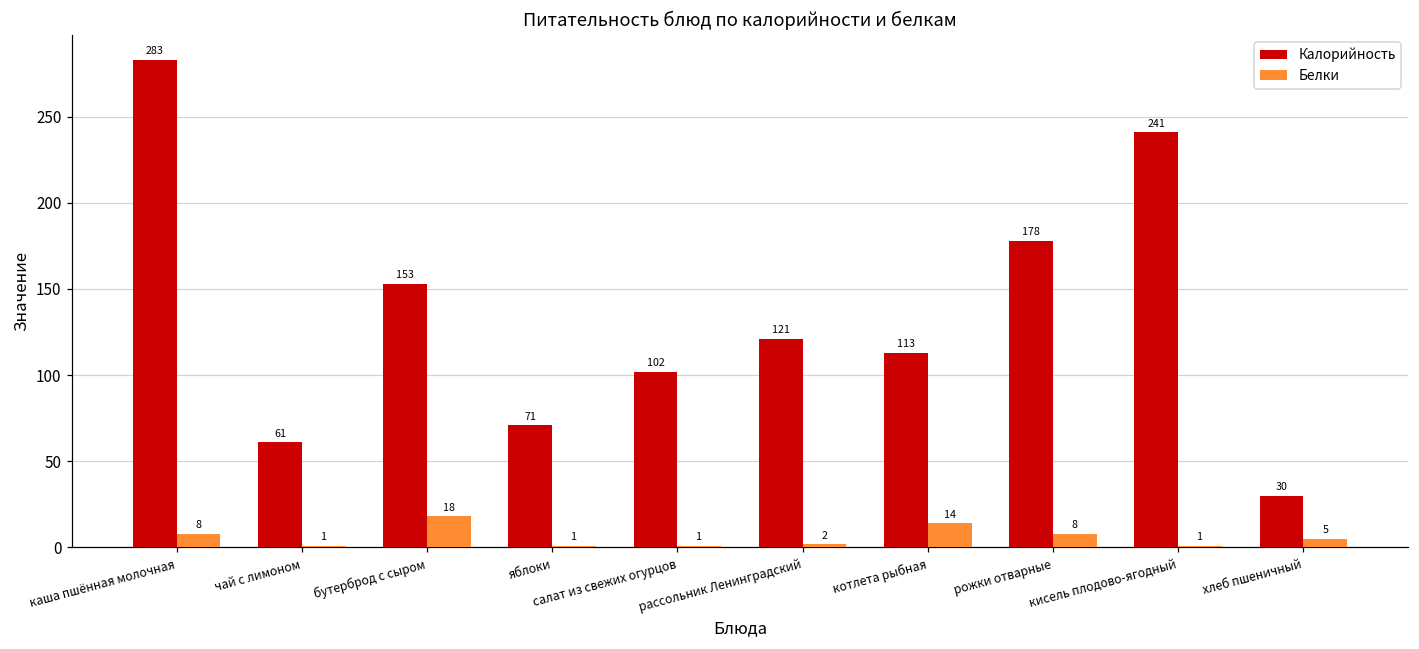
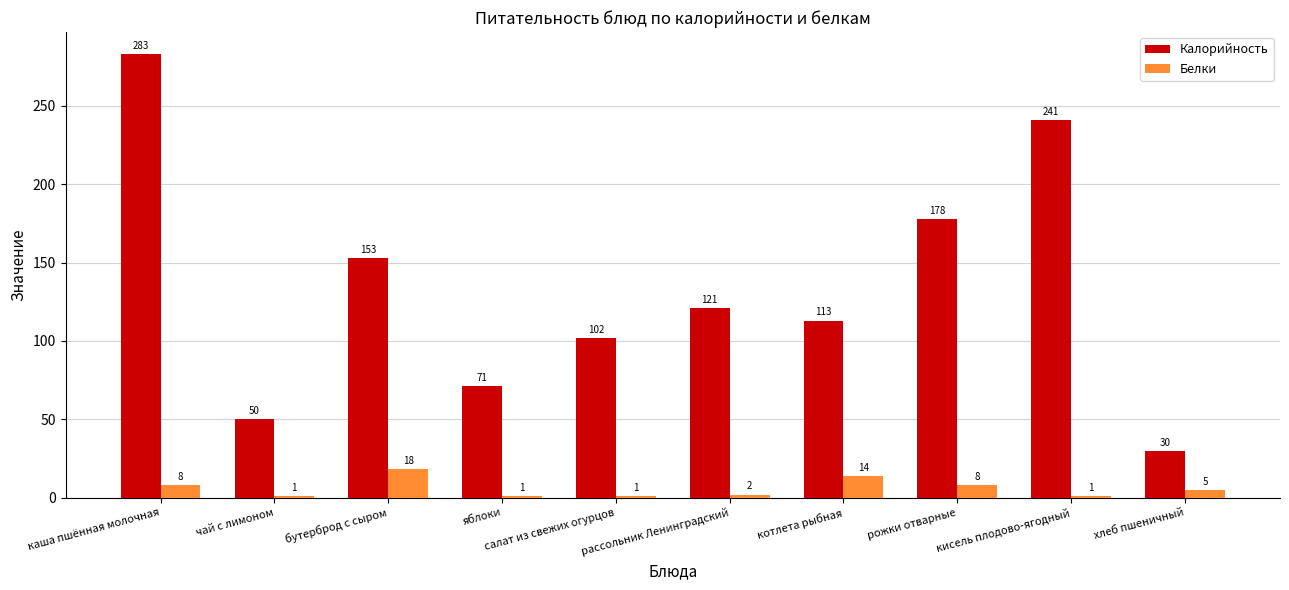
Калорийность, чай с лимоном: 61 -> 50
